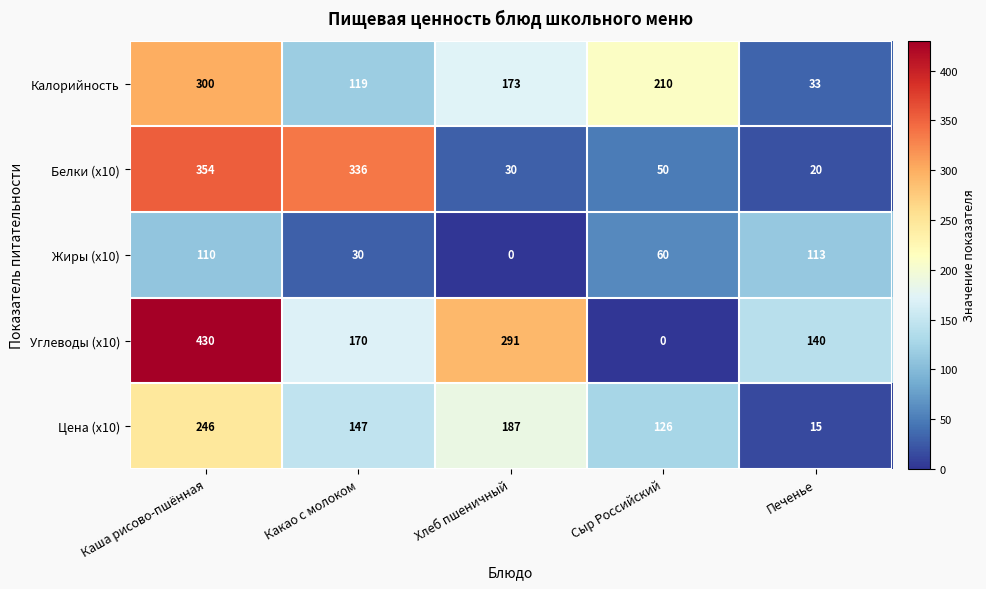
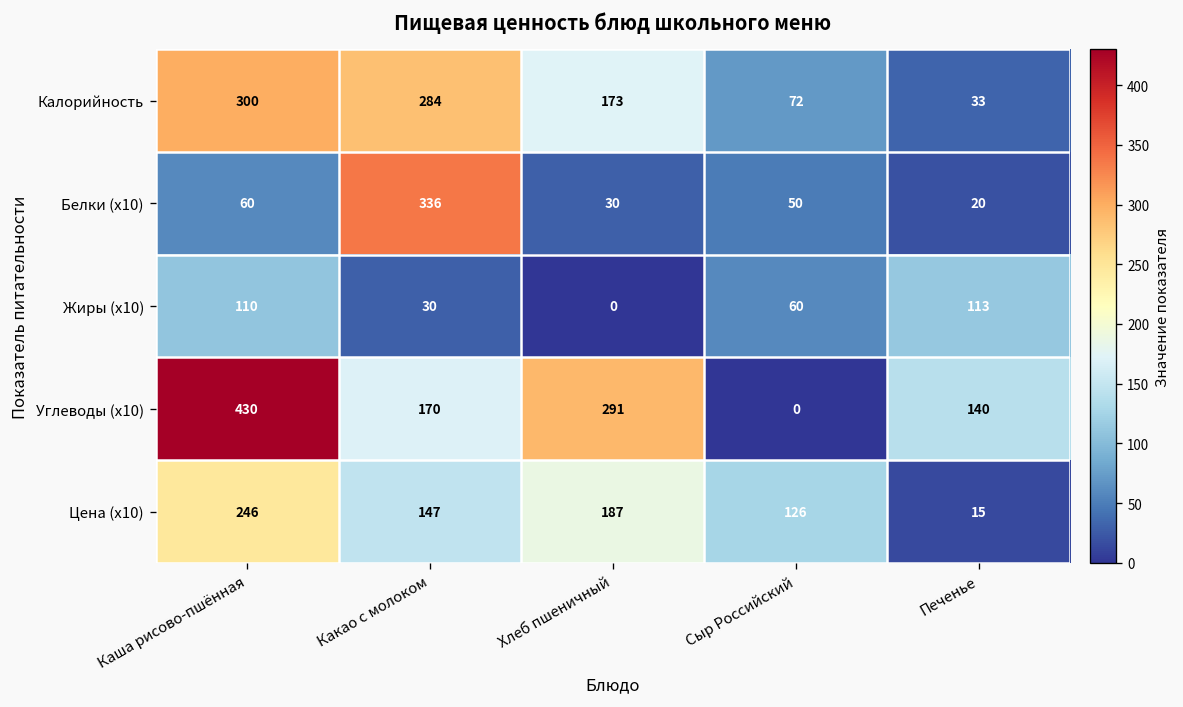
Калорийность, Какао с молоком: 119 -> 284
Калорийность, Сыр Российский: 210 -> 72
Белки (x10), Каша рисово-пшённая: 354 -> 60
